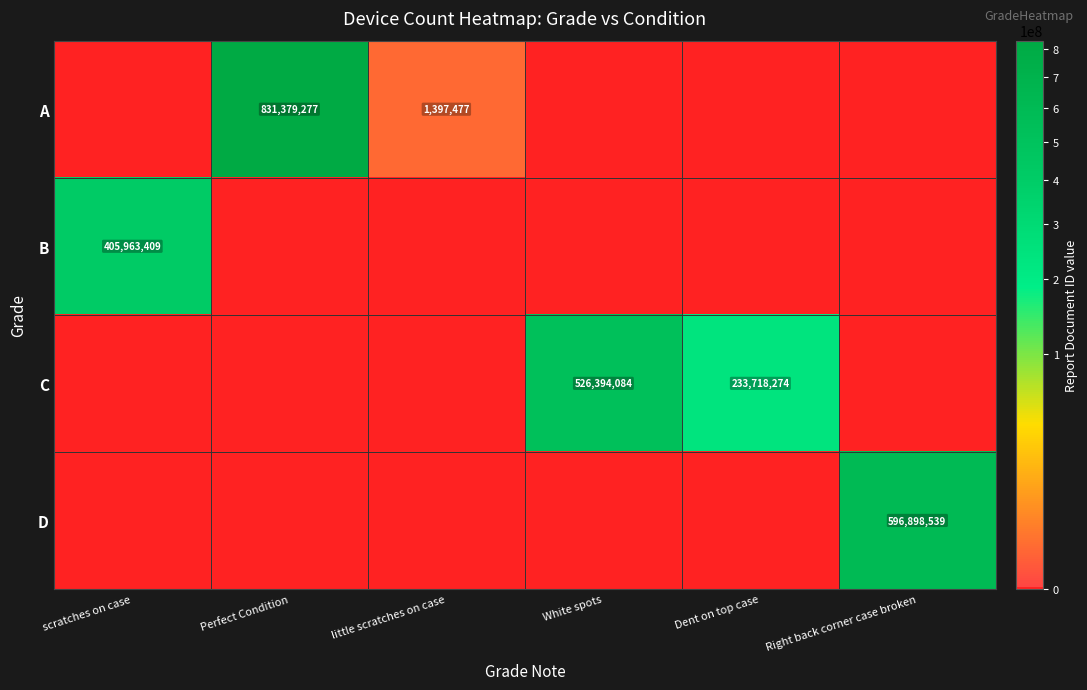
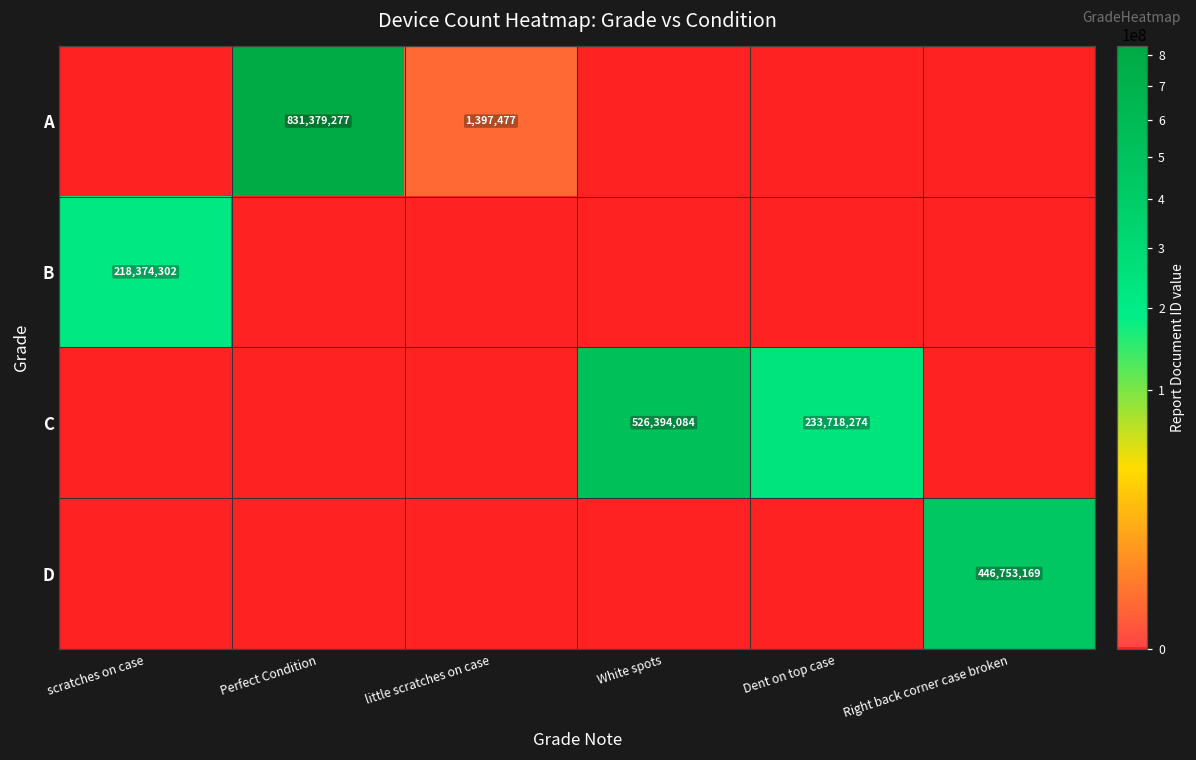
B, scratches on case: 405,963,409 -> 218,374,302
D, Right back corner case broken: 596,898,539 -> 446,753,169
